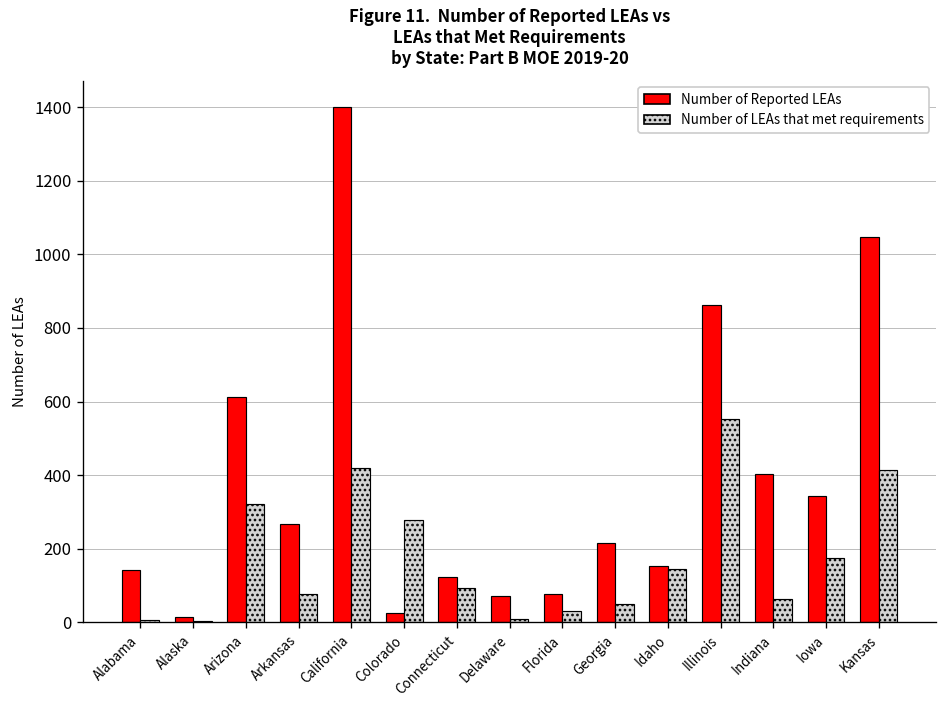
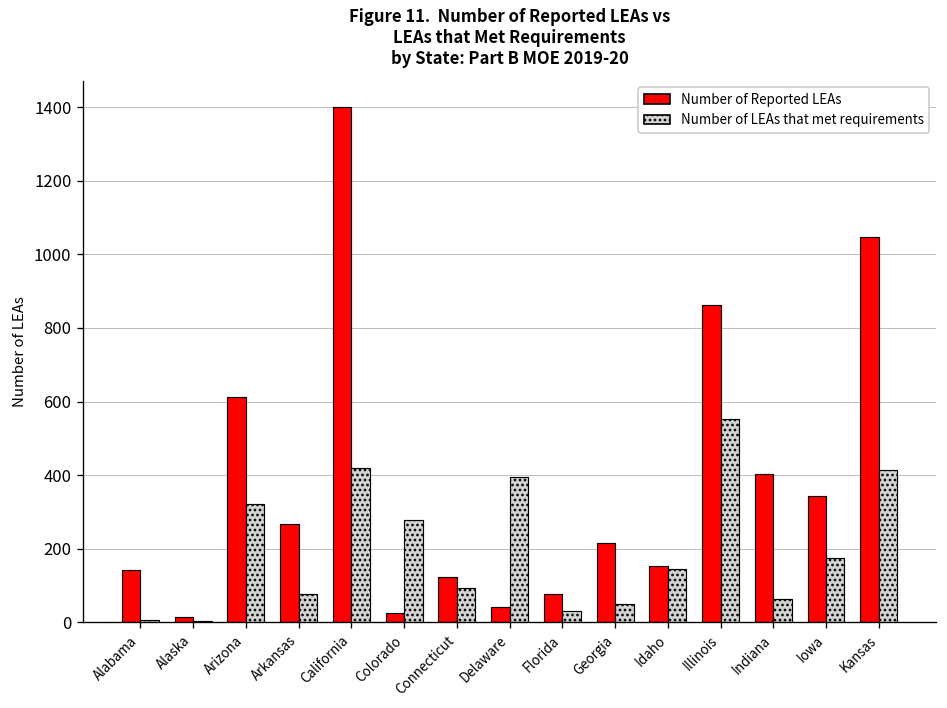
Number of Reported LEAs, Delaware: 70 -> 40
Number of LEAs that met requirements, Delaware: 10 -> 400
